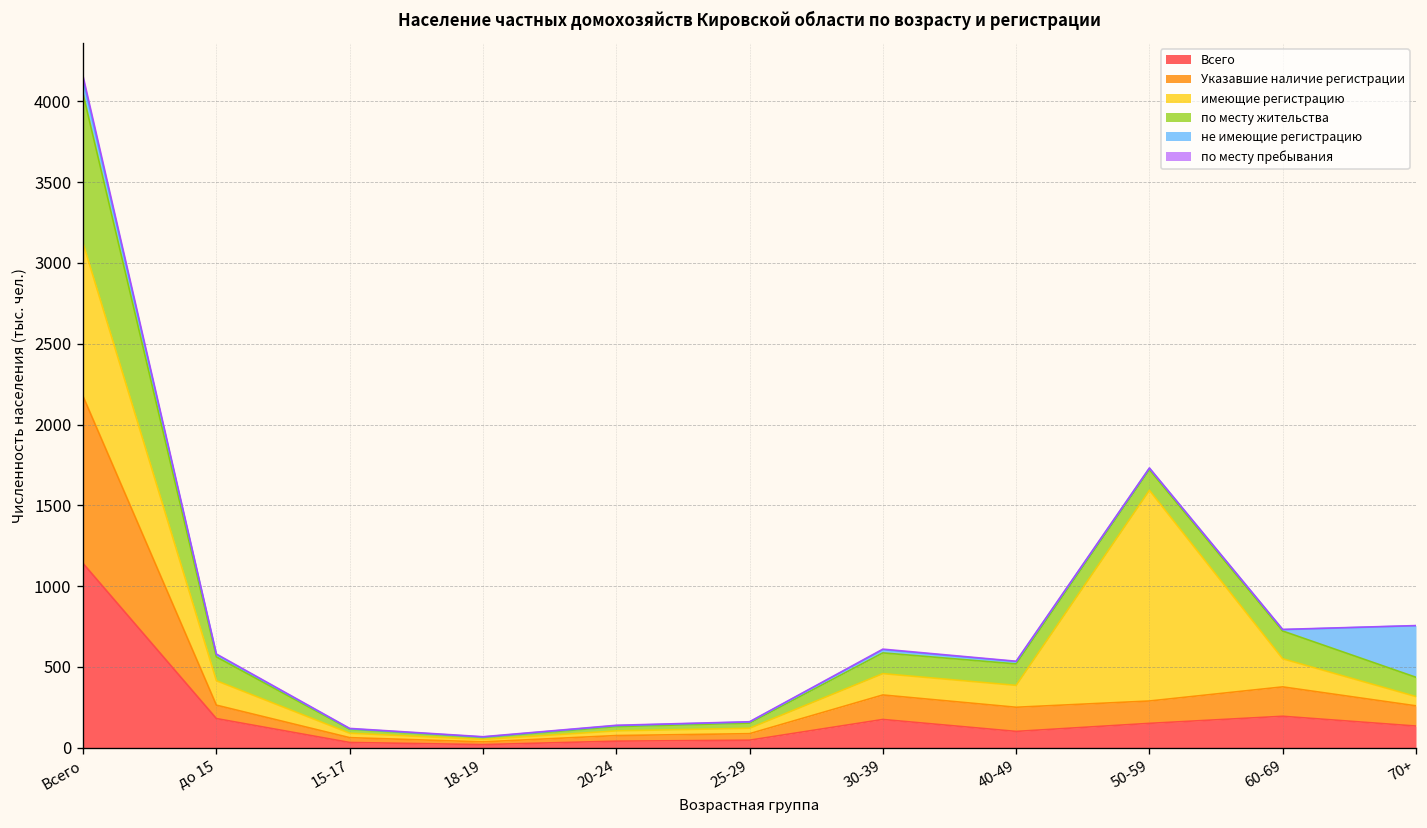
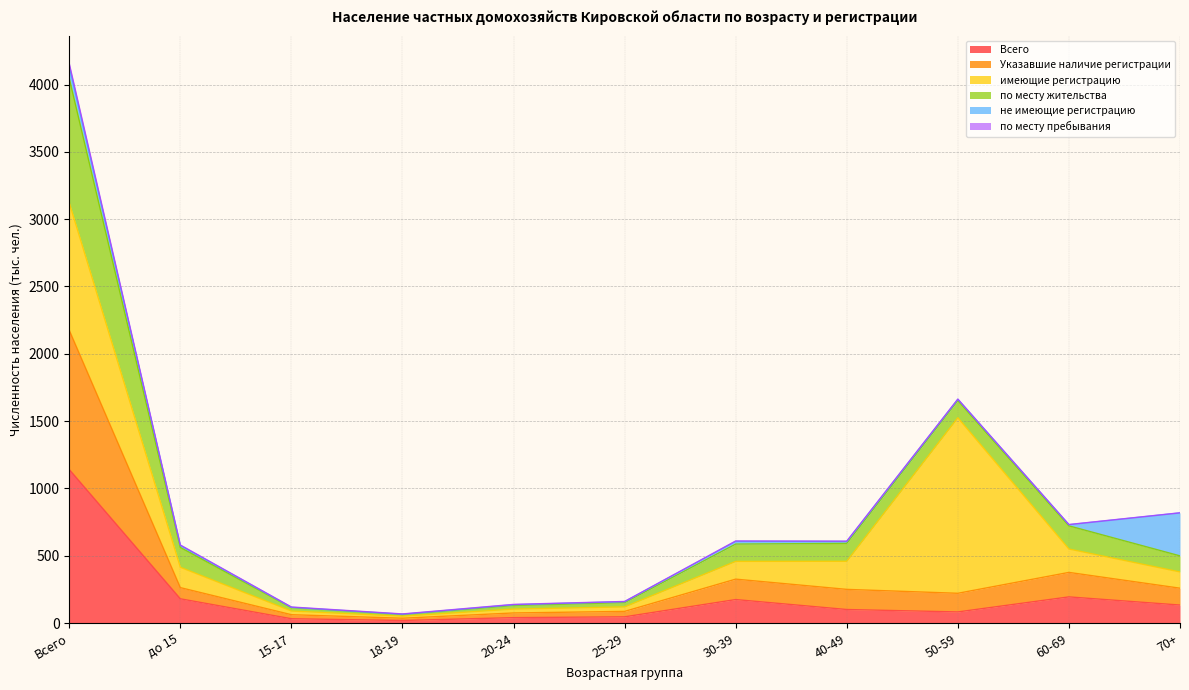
имеющие регистрацию, 40-49: 140 -> 210
Всего, 50-59: 150 -> 80
имеющие регистрацию, 70+: 60 -> 120
